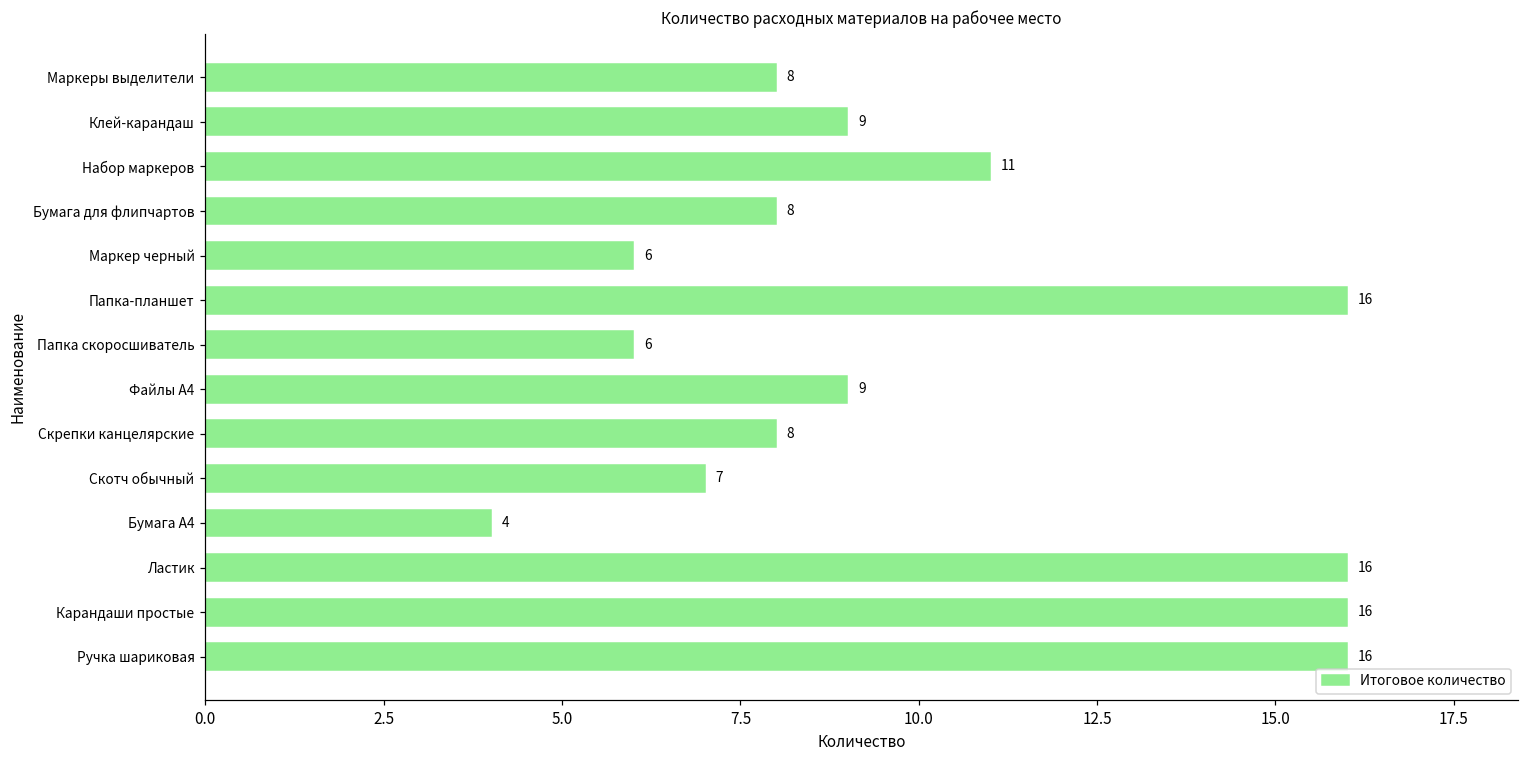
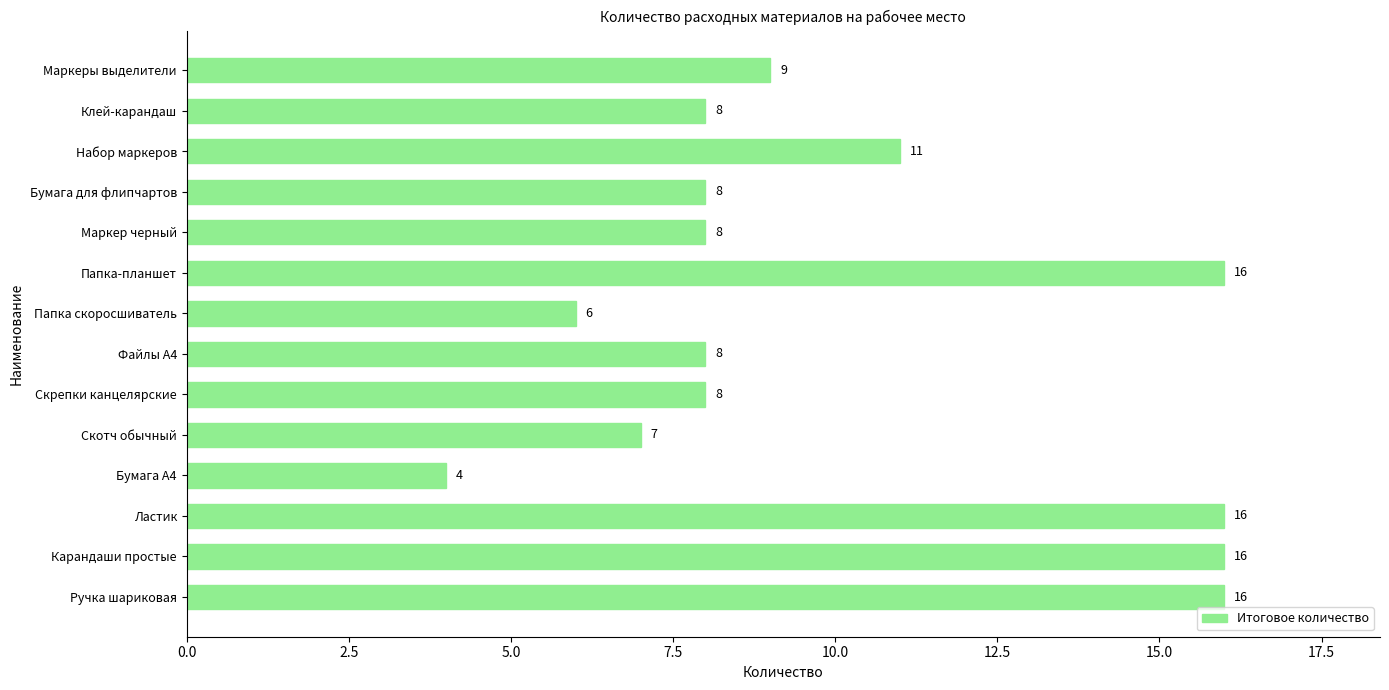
Маркеры выделители: 8 -> 9
Клей-карандаш: 9 -> 8
Маркер черный: 6 -> 8
Файлы А4: 9 -> 8
